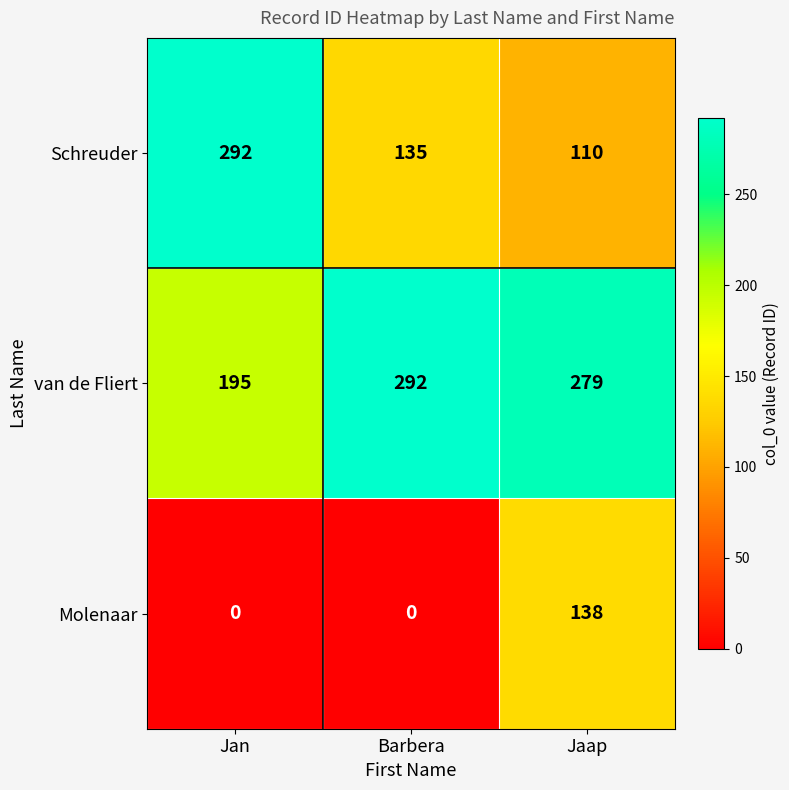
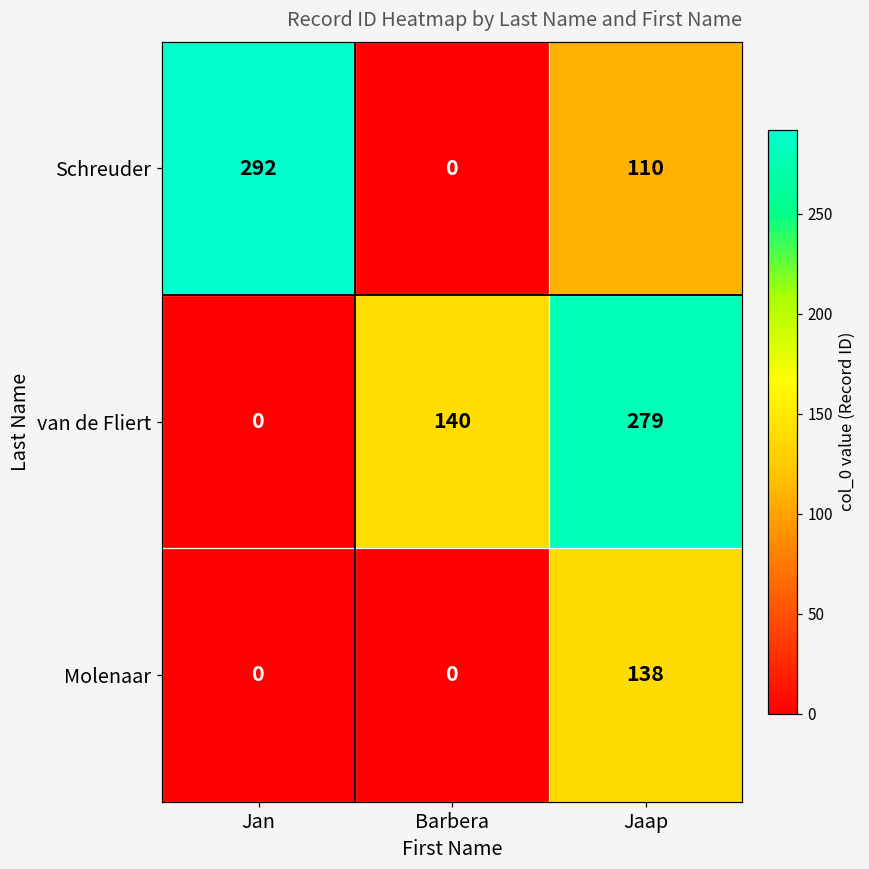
Schreuder, Barbera: 135 -> 0
van de Fliert, Jan: 195 -> 0
van de Fliert, Barbera: 292 -> 140
